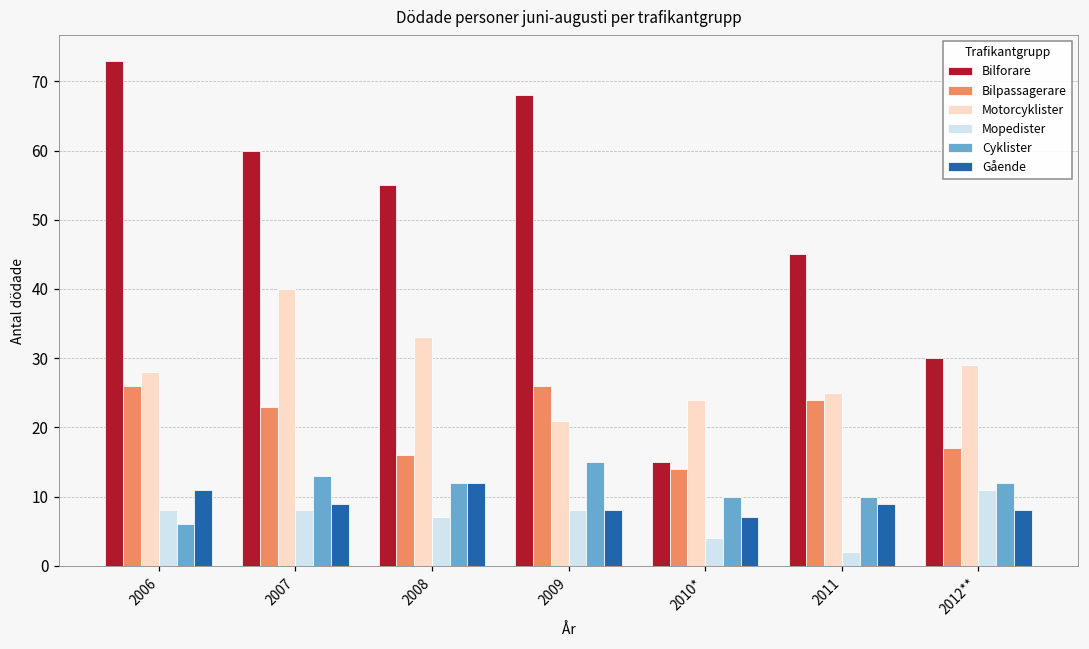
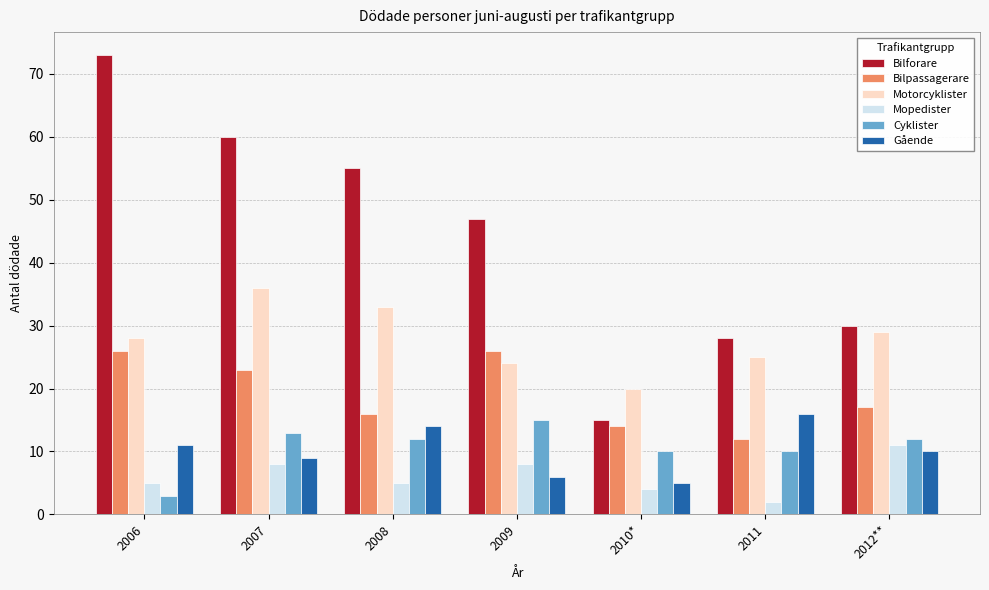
Mopedister, 2006: 8 -> 5
Cyklister, 2006: 6 -> 3
Motorcyklister, 2007: 40 -> 36
Mopedister, 2008: 7 -> 5
Gående, 2008: 12 -> 14
Bilforare, 2009: 68 -> 47
Motorcyklister, 2009: 21 -> 24
Gående, 2009: 8 -> 6
Motorcyklister, 2010*: 24 -> 20
Gående, 2010*: 7 -> 5
Bilforare, 2011: 45 -> 28
Bilpassagerare, 2011: 24 -> 12
Gående, 2011: 9 -> 16
Gående, 2012**: 8 -> 10
